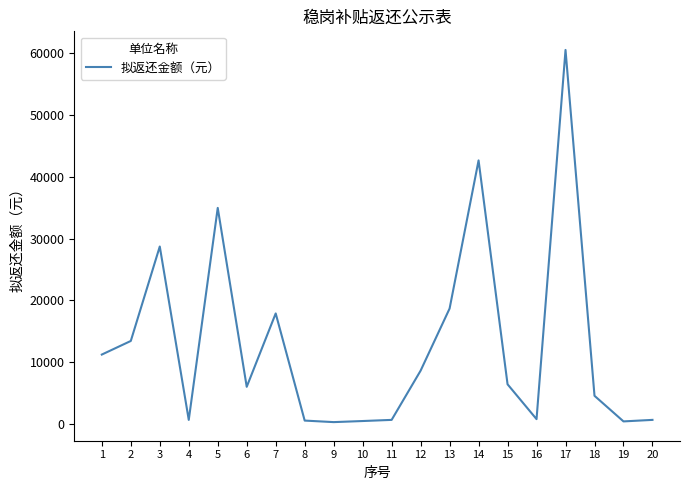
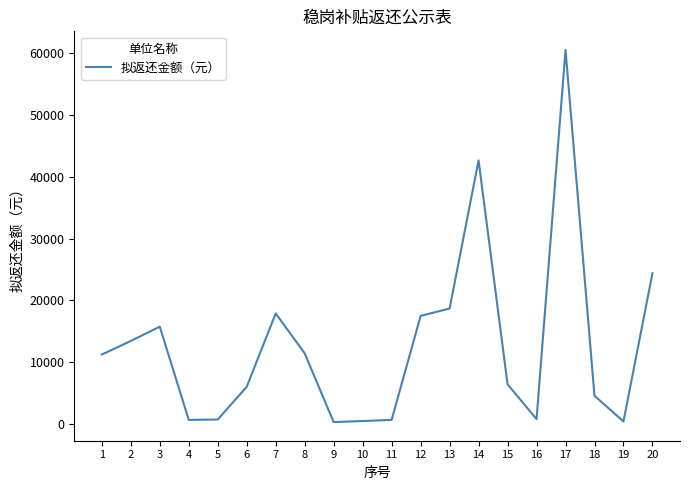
3: 29000 -> 16000
5: 35000 -> 1000
8: 1000 -> 11000
12: 9000 -> 18000
20: 1000 -> 24000
